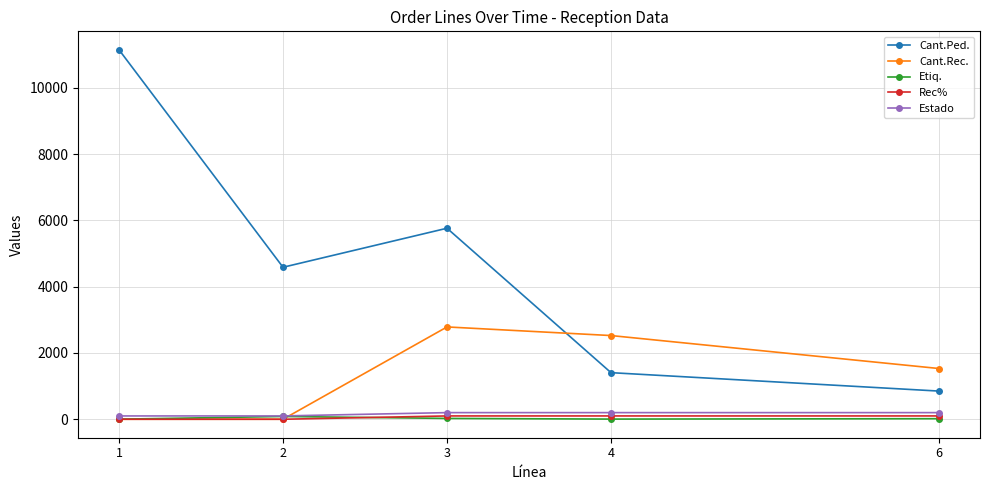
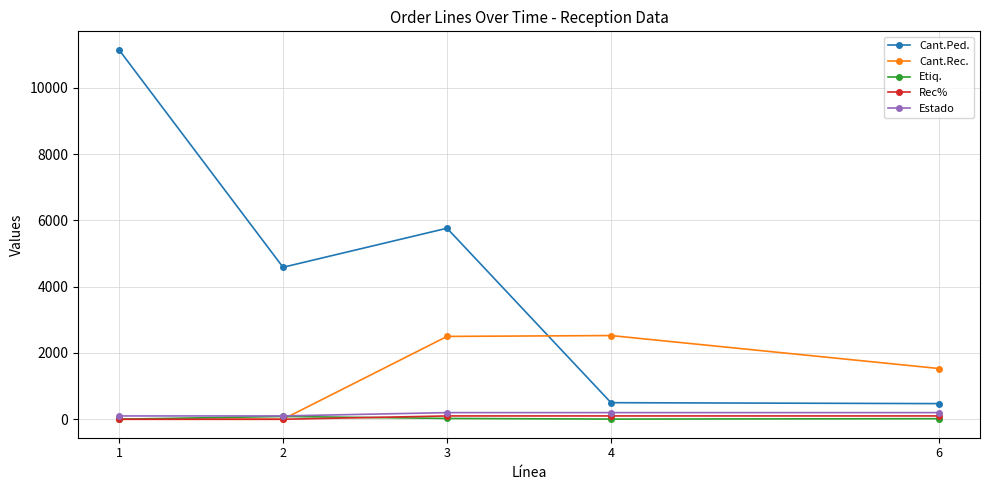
Cant.Rec., 3: 2800 -> 2500
Cant.Ped., 4: 1400 -> 500
Cant.Ped., 6: 900 -> 500
